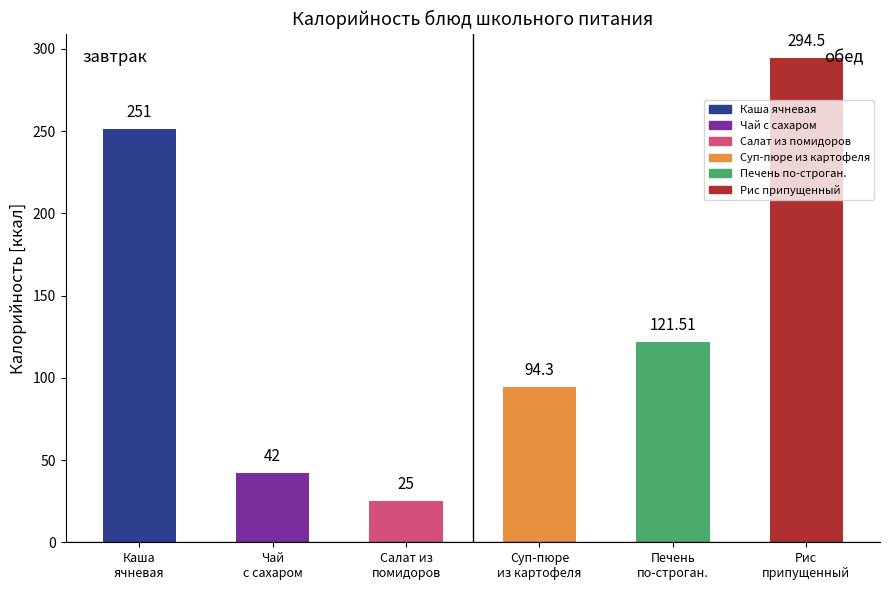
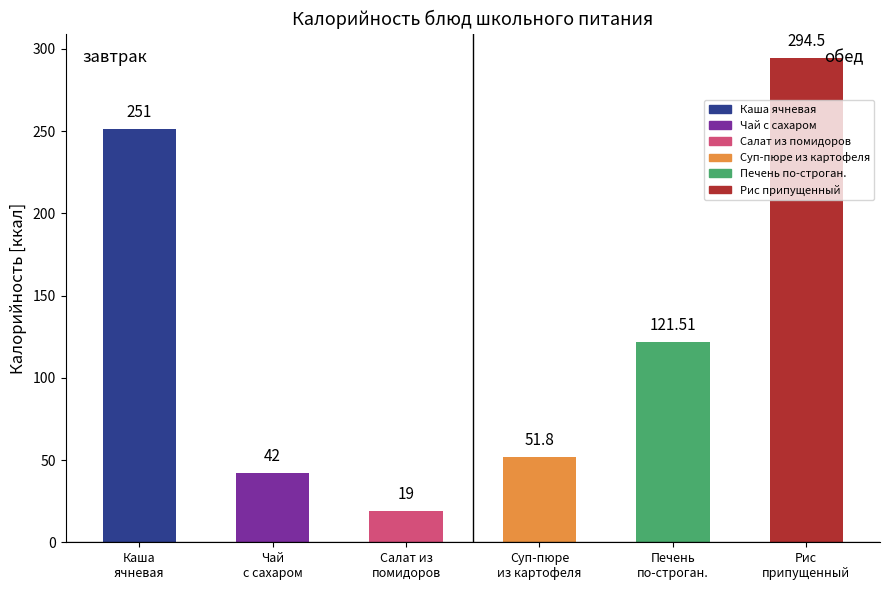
Салат из помидоров: 25 -> 19
Суп-пюре из картофеля: 94.3 -> 51.8
